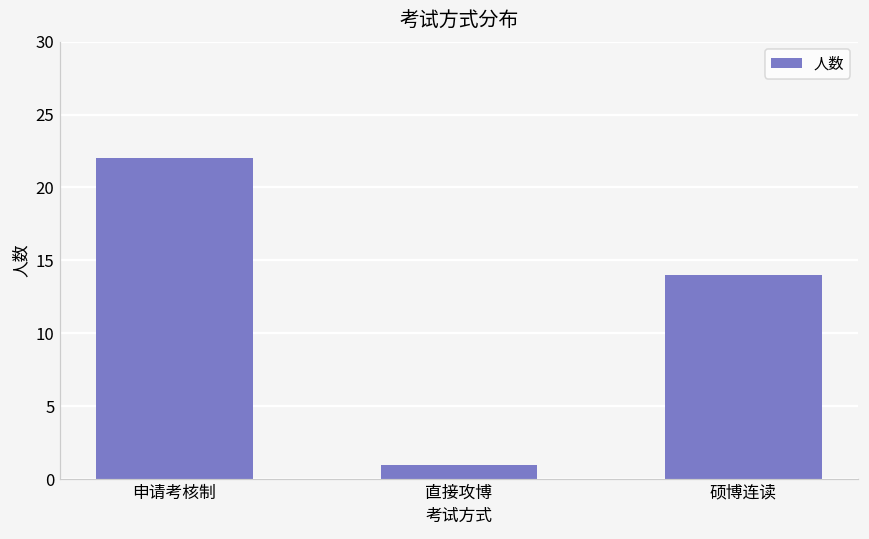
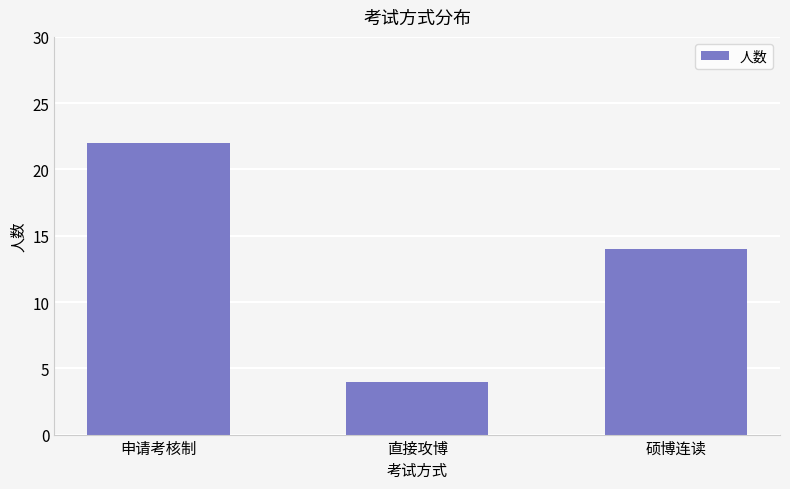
直接攻博: 1 -> 4
